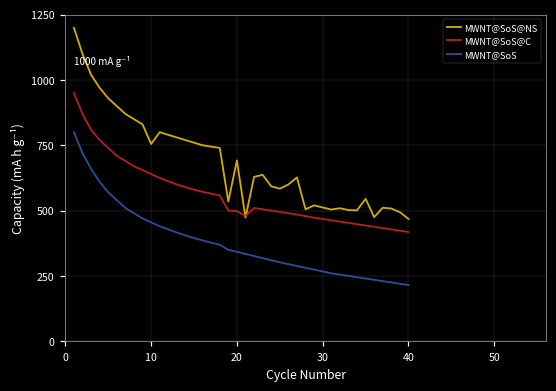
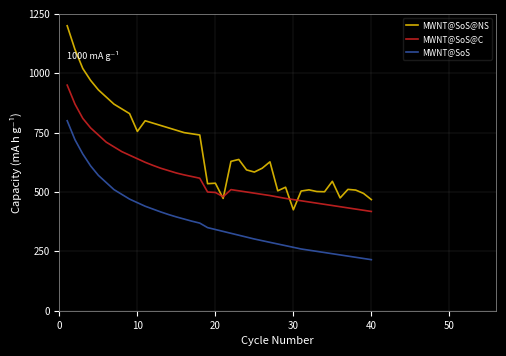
MWNT@SoS@NS, 20: 690 -> 540
MWNT@SoS@NS, 30: 510 -> 430
